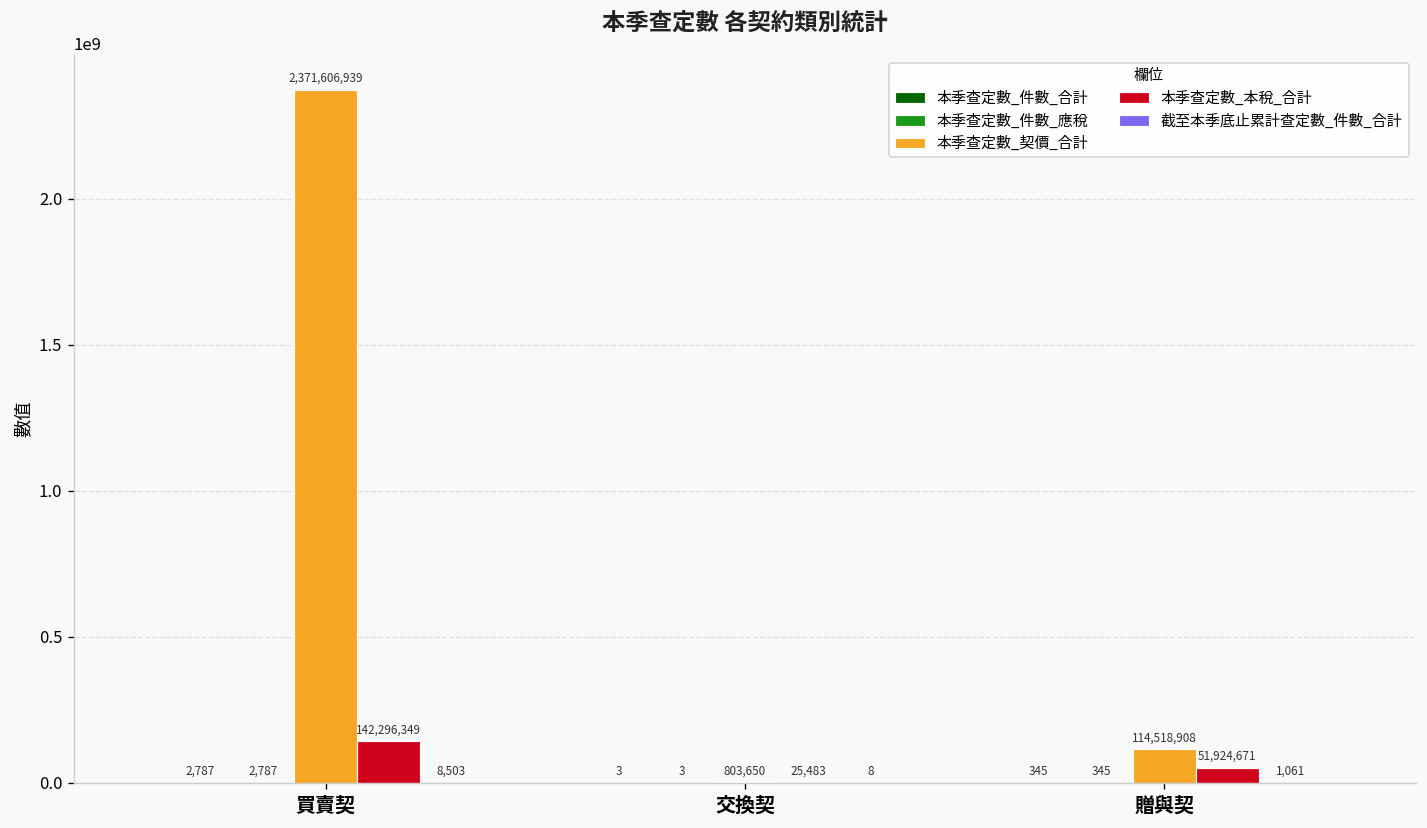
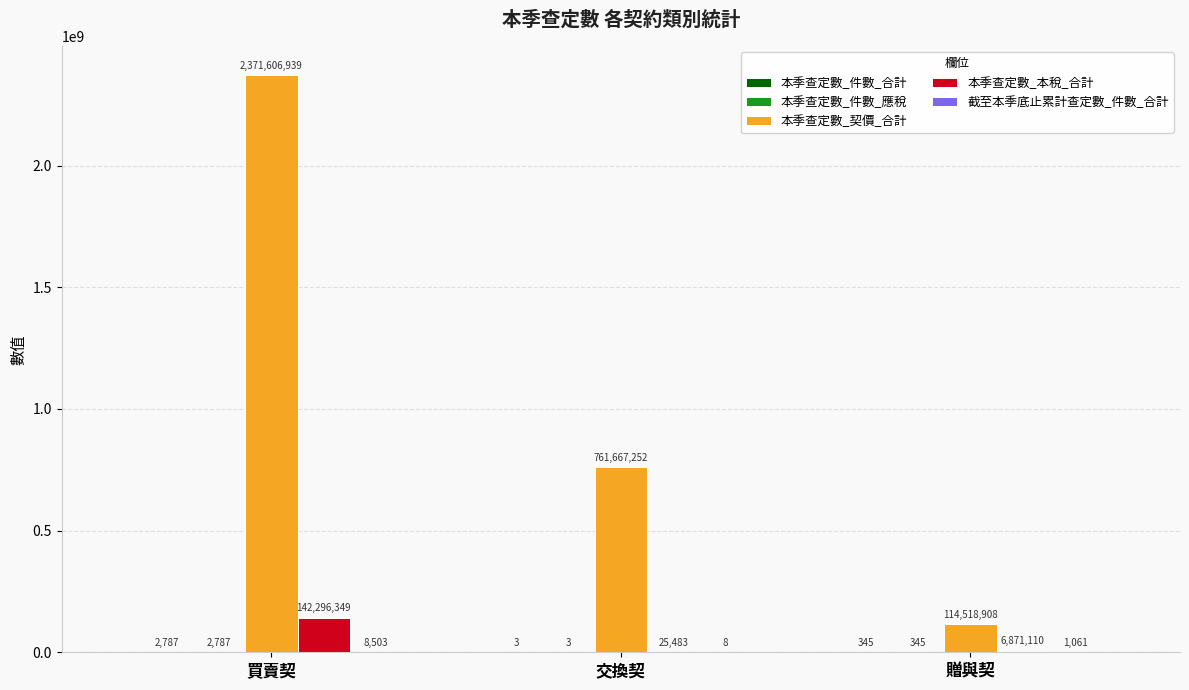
本季查定數_契價_合計, 交換契: 803,650 -> 761,667,252
本季查定數_本稅_合計, 贈與契: 51,924,671 -> 6,871,110
